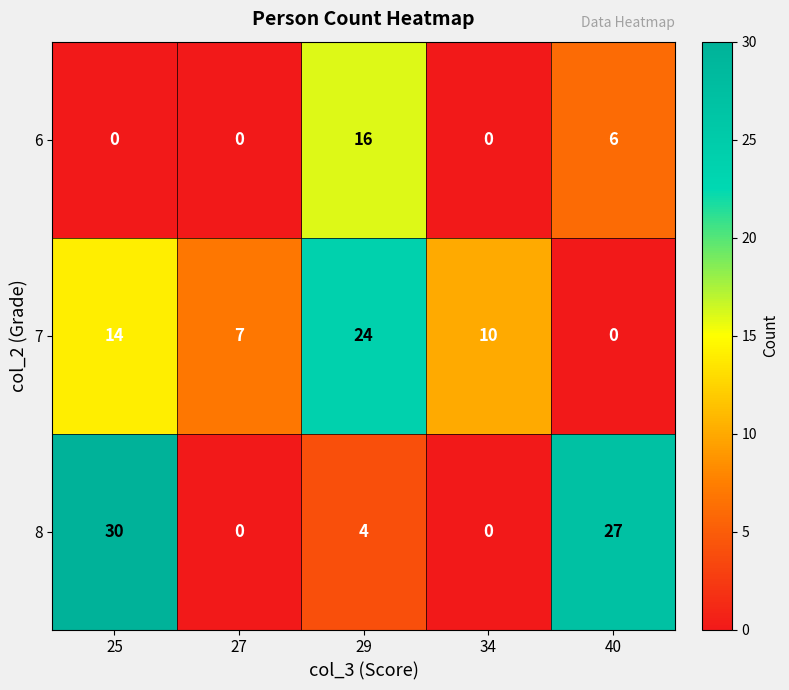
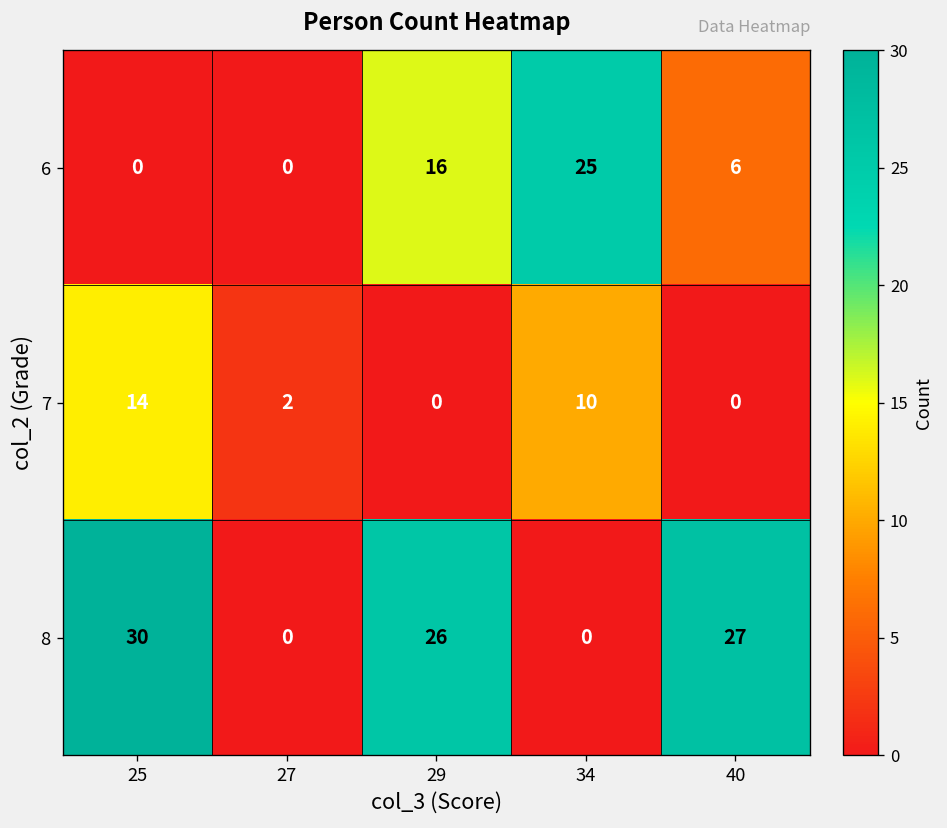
6, 34: 0 -> 25
7, 27: 7 -> 2
7, 29: 24 -> 0
8, 29: 4 -> 26
